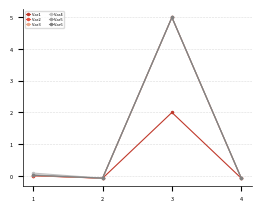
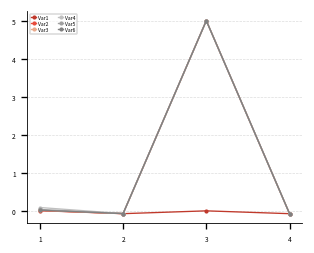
Var1, 3: 2 -> 0
